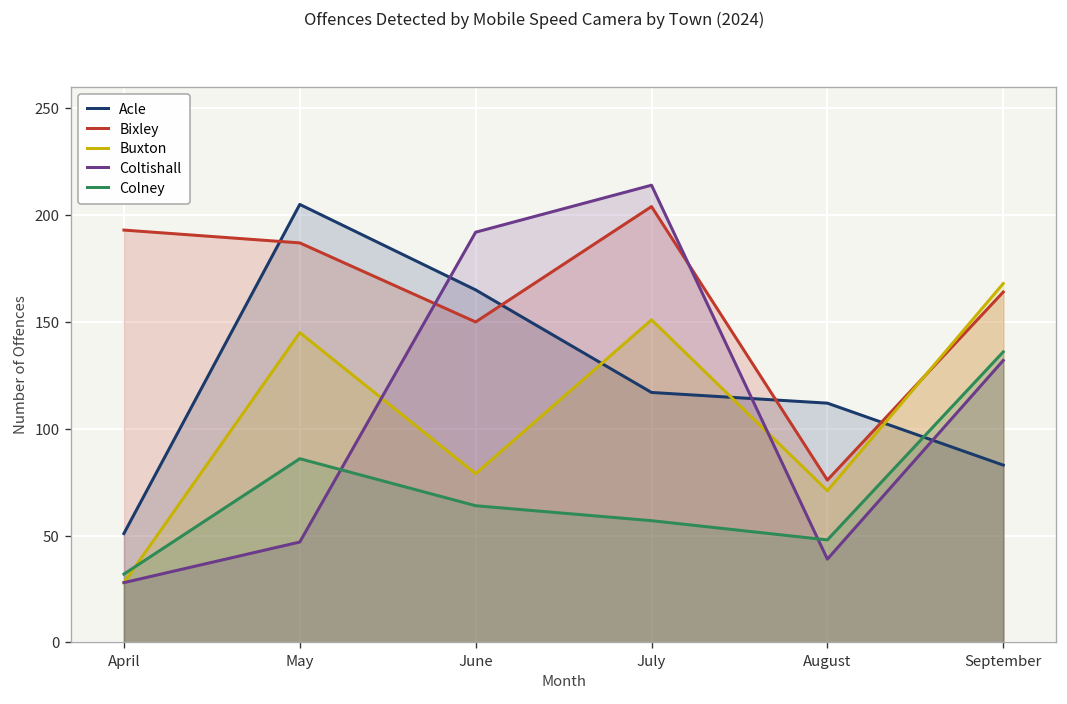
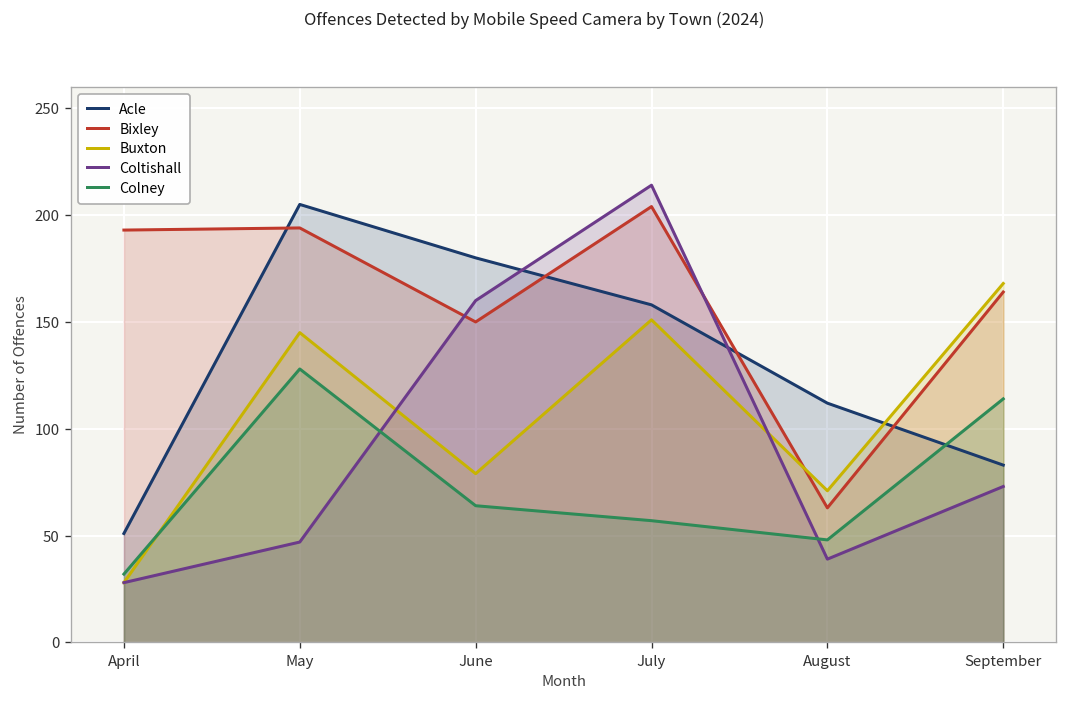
Bixley, May: 187 -> 194
Colney, May: 86 -> 128
Acle, June: 165 -> 180
Coltishall, June: 192 -> 160
Acle, July: 117 -> 158
Bixley, August: 76 -> 63
Coltishall, September: 132 -> 73
Colney, September: 136 -> 114
